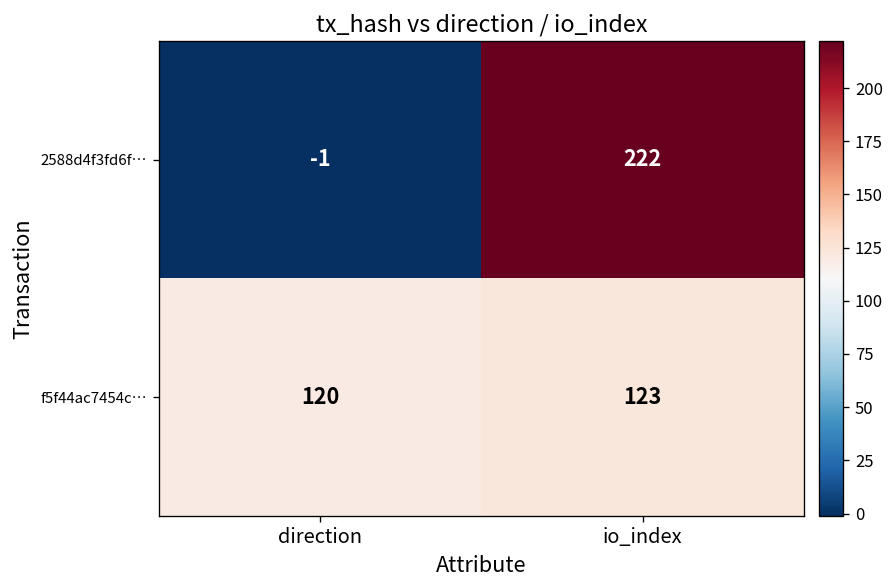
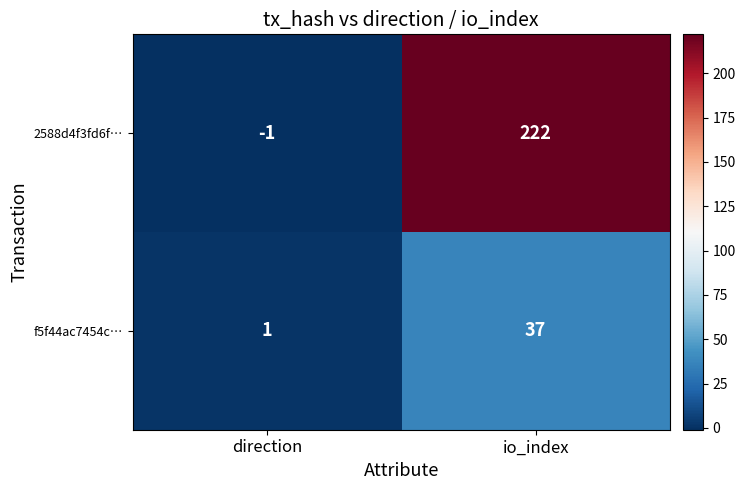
f5f44ac7454c…, direction: 120 -> 1
f5f44ac7454c…, io_index: 123 -> 37
